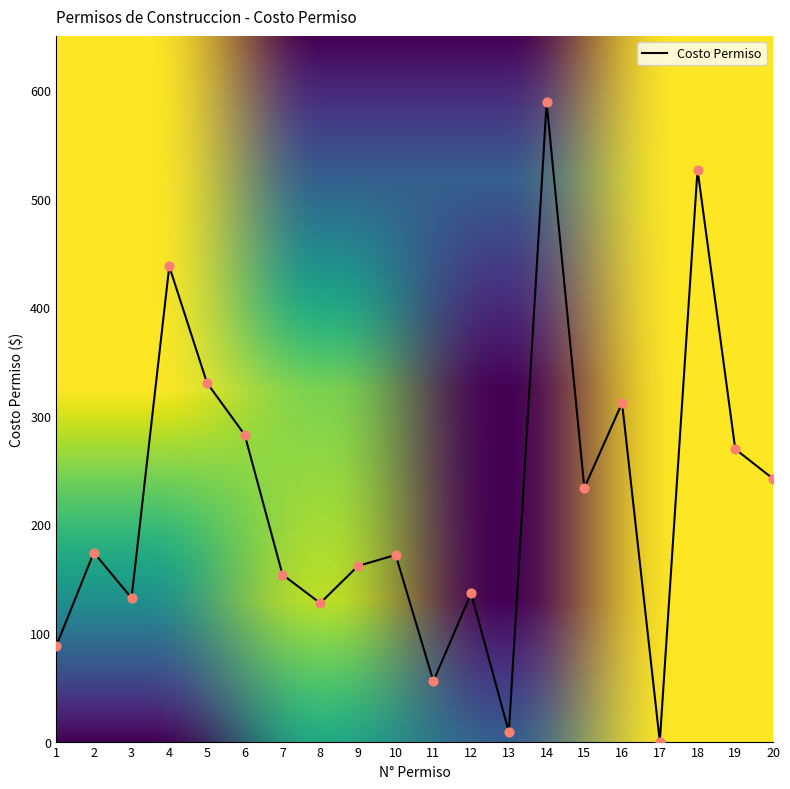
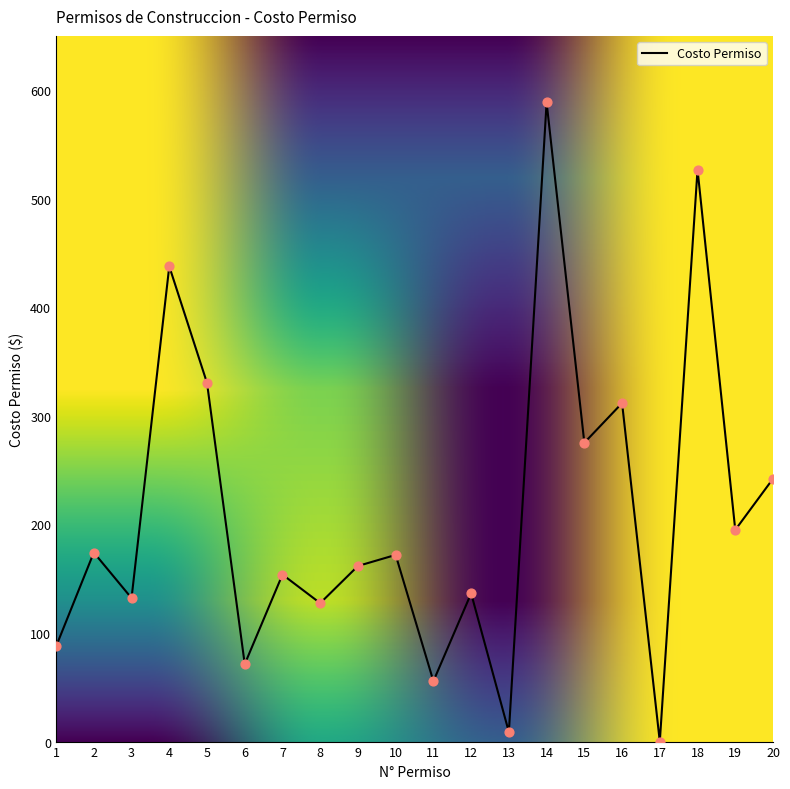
6: 283 -> 71
15: 234 -> 275
19: 269 -> 195
